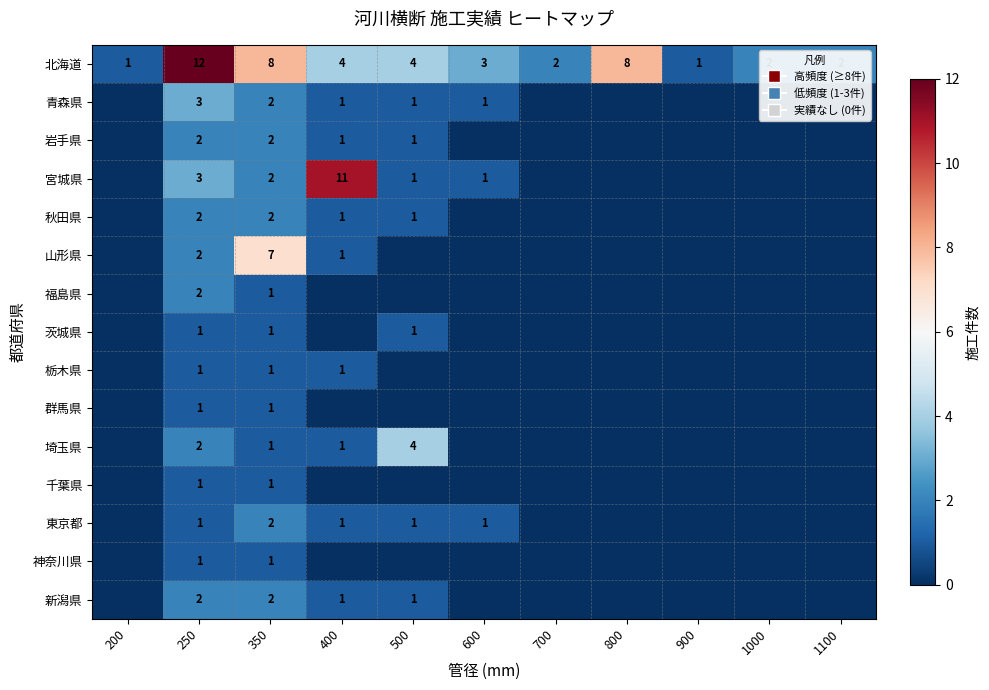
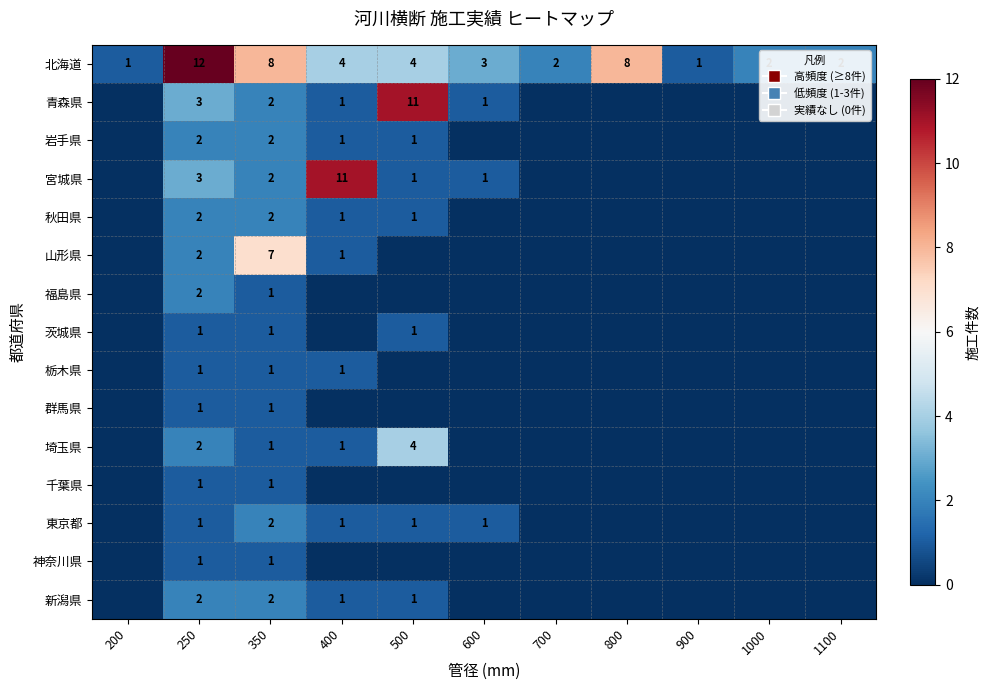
青森県, 500: 1 -> 11
